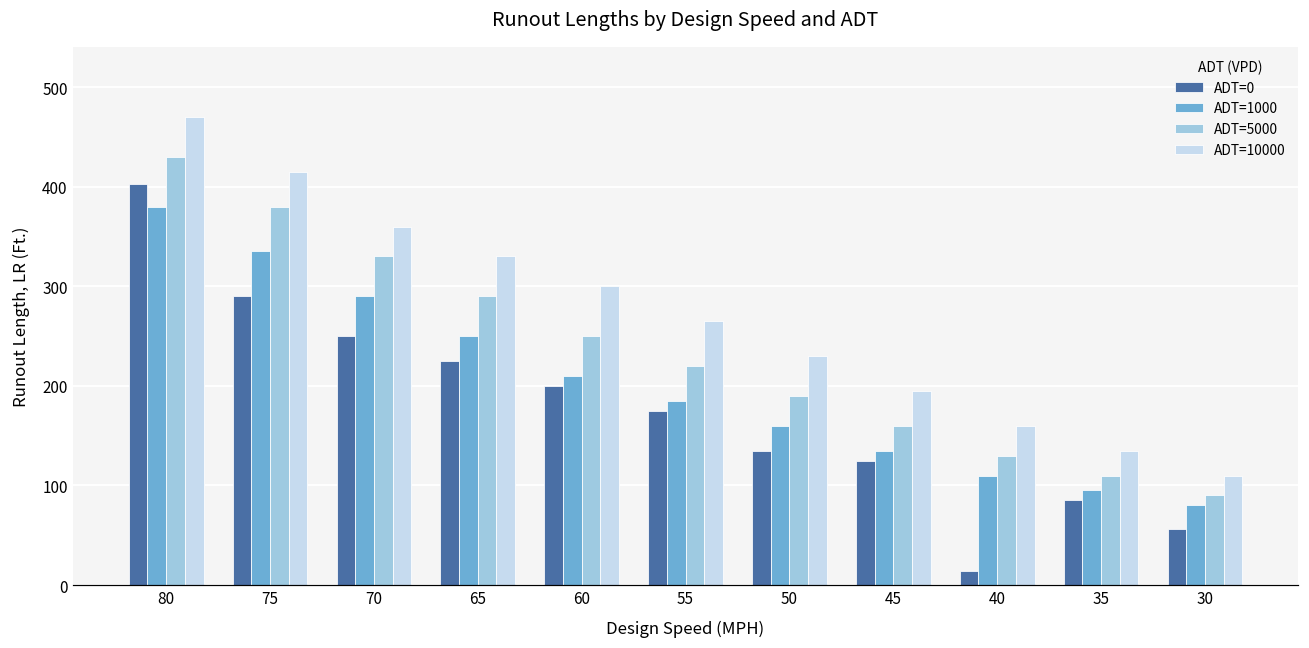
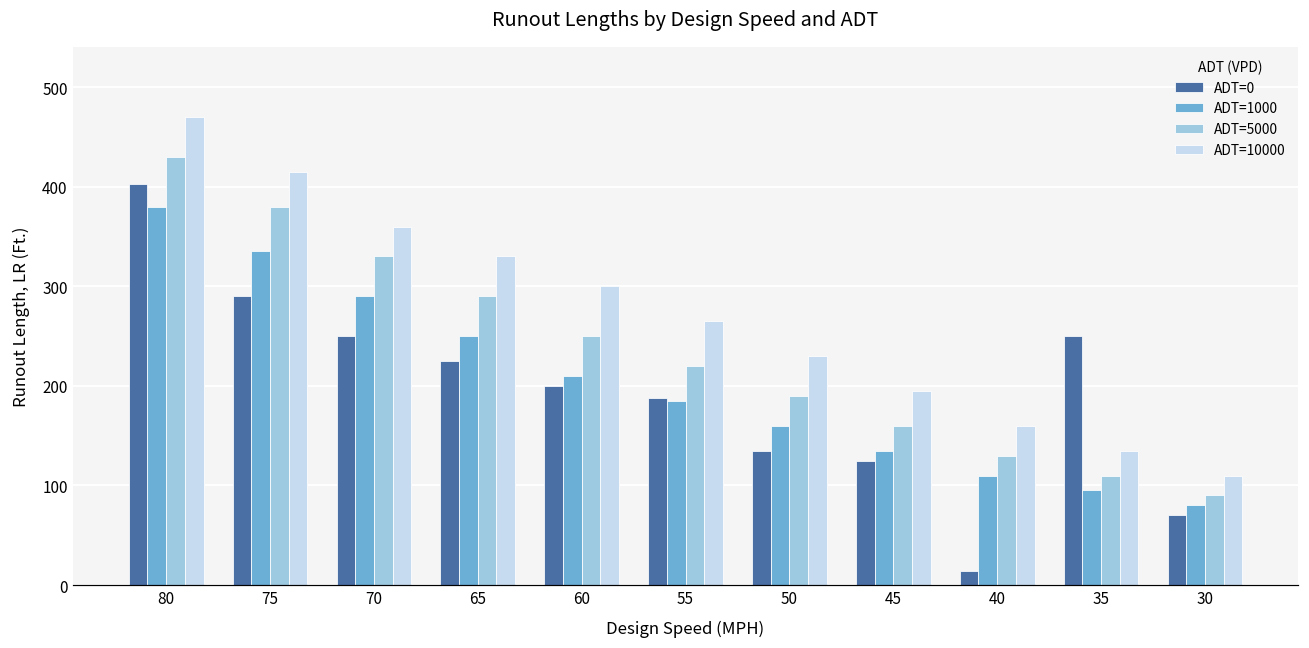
ADT=0, 55: 180 -> 190
ADT=0, 35: 90 -> 250
ADT=0, 30: 60 -> 70
